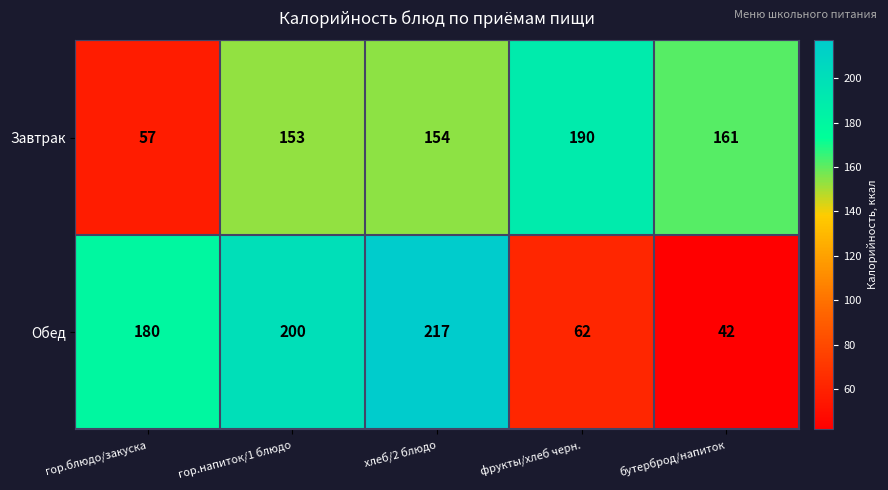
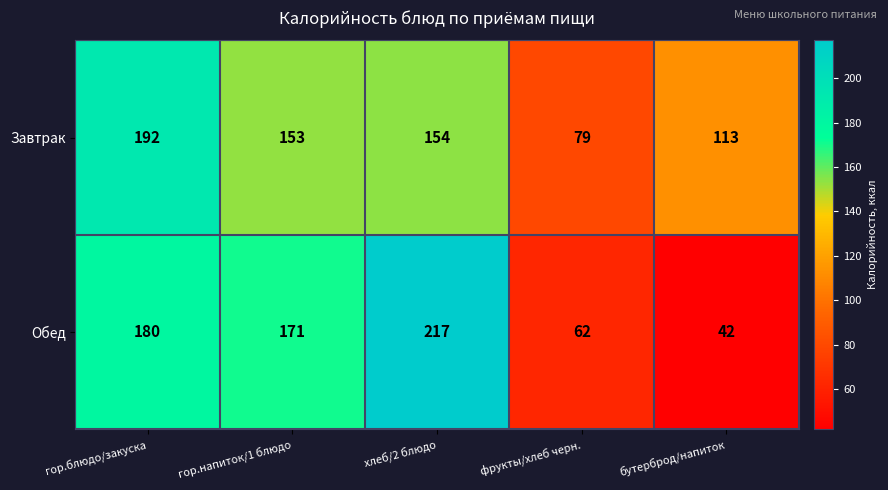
Завтрак, гор.блюдо/закуска: 57 -> 192
Завтрак, фрукты/хлеб черн.: 190 -> 79
Завтрак, бутерброд/напиток: 161 -> 113
Обед, гор.напиток/1 блюдо: 200 -> 171
